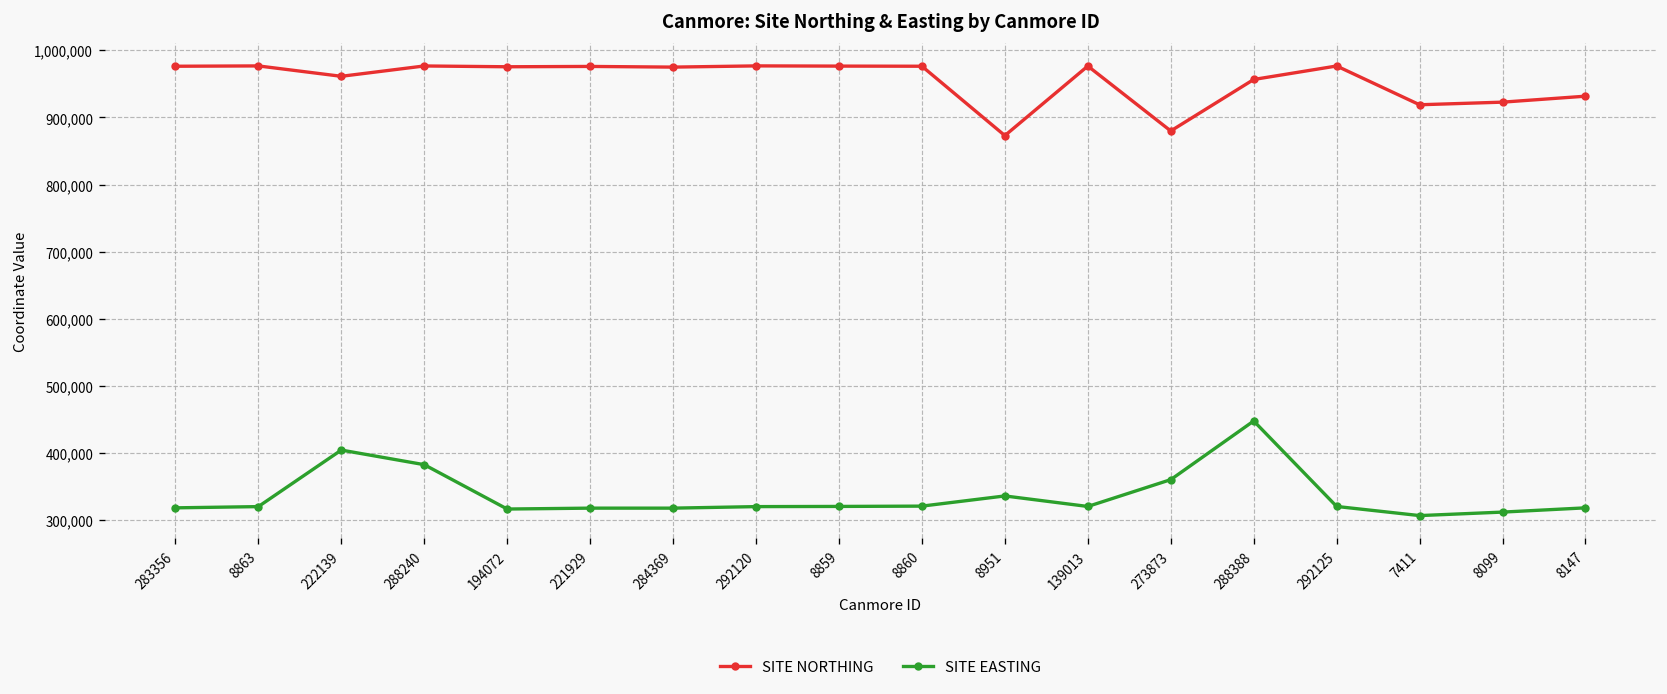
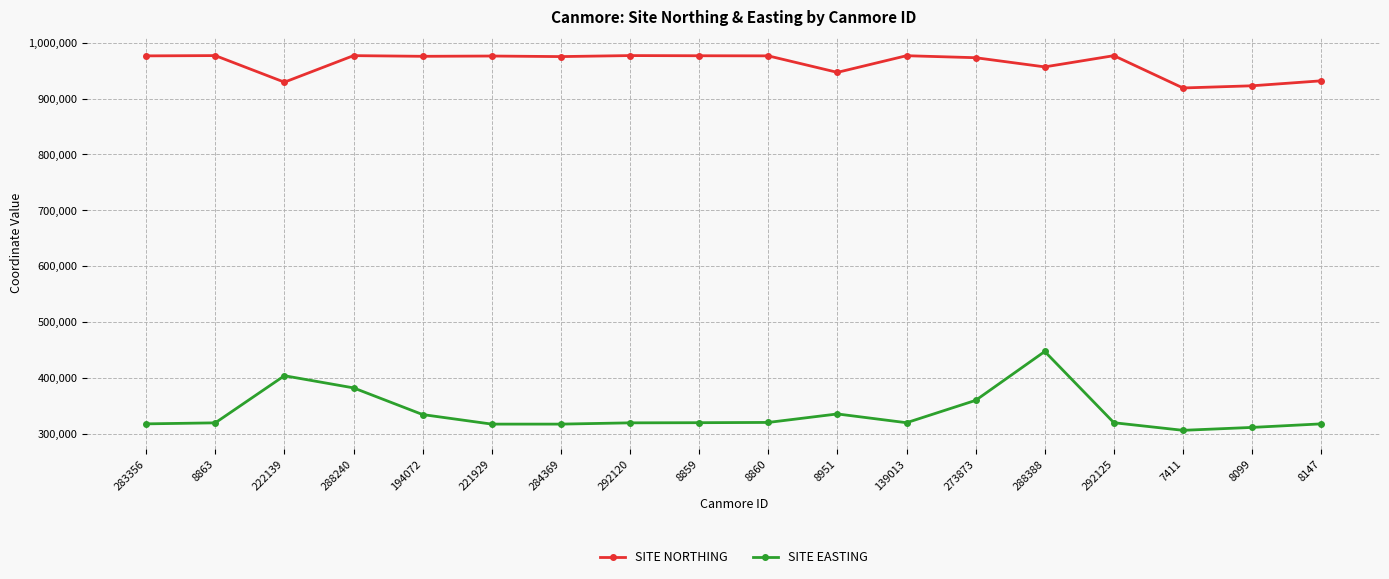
SITE NORTHING, 222139: 960,000 -> 930,000
SITE EASTING, 194072: 320,000 -> 340,000
SITE NORTHING, 8951: 870,000 -> 950,000
SITE NORTHING, 273873: 880,000 -> 970,000
